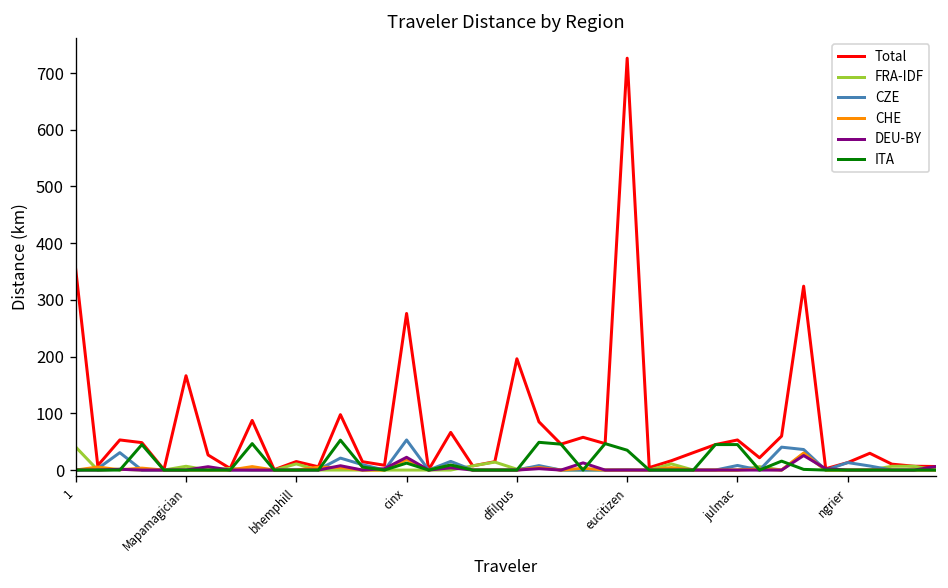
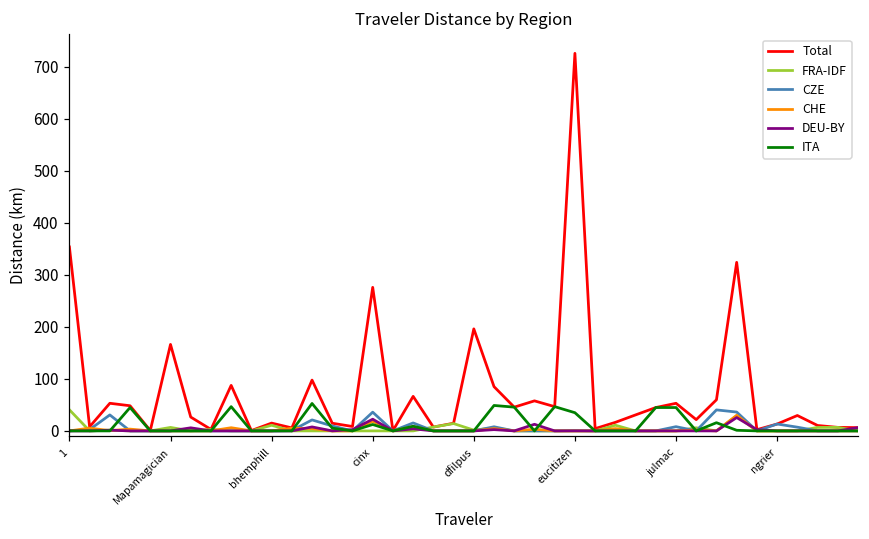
CZE, cinx: 50 -> 40
